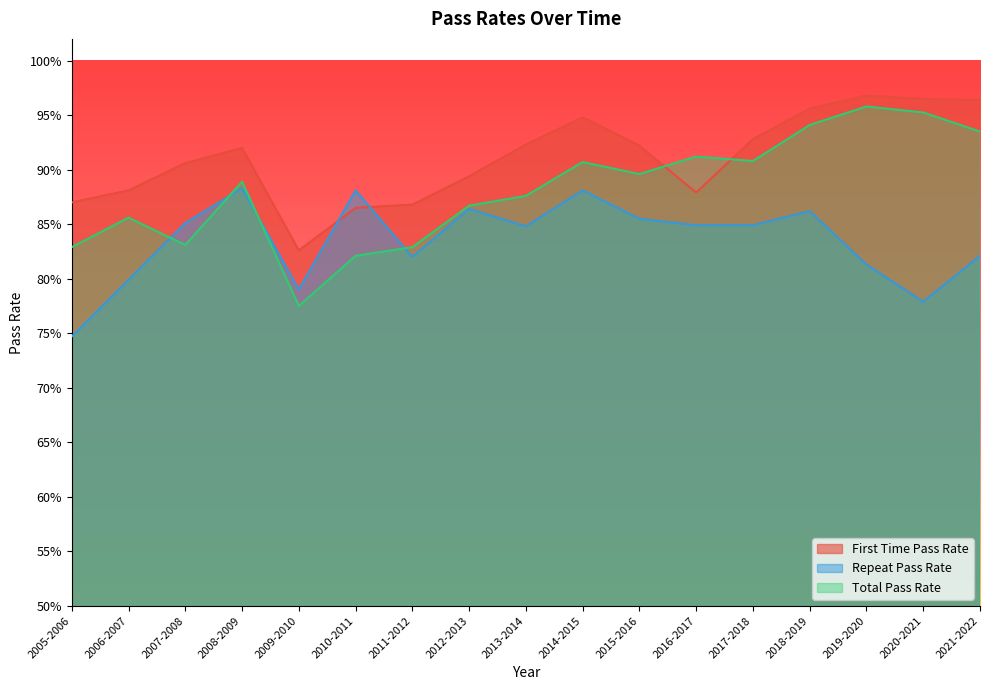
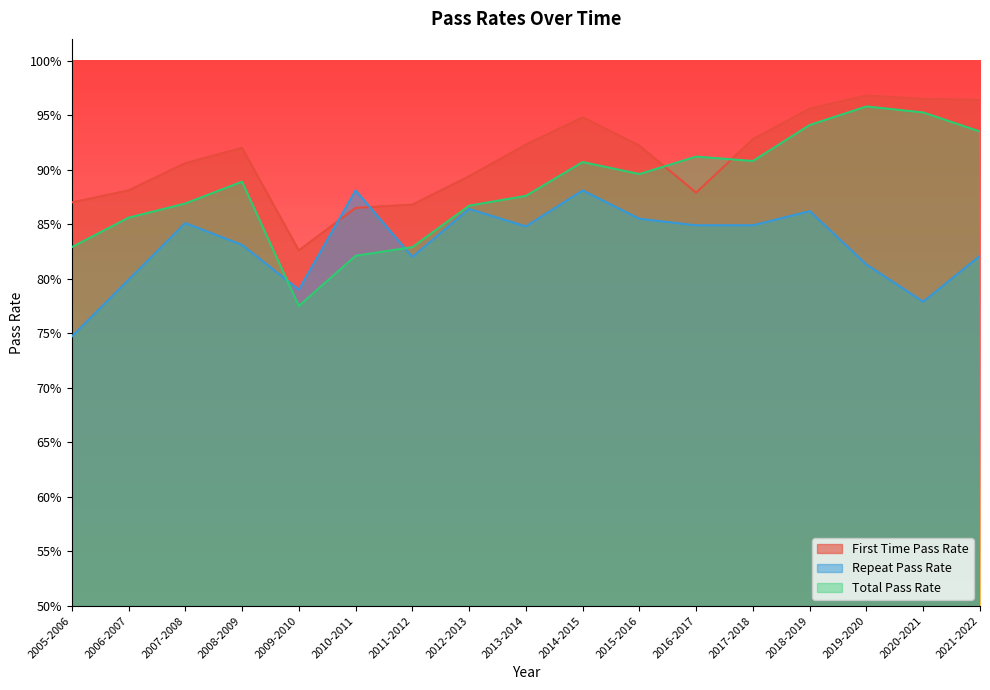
Total Pass Rate, 2007-2008: 83.1% -> 86.9%
Repeat Pass Rate, 2008-2009: 88.3% -> 83.1%
